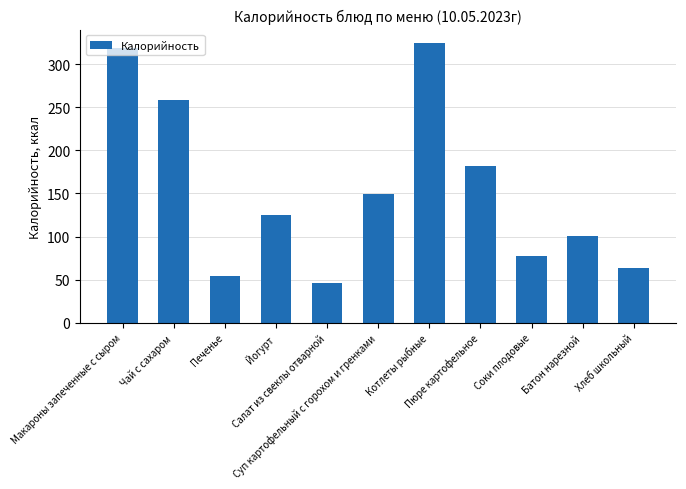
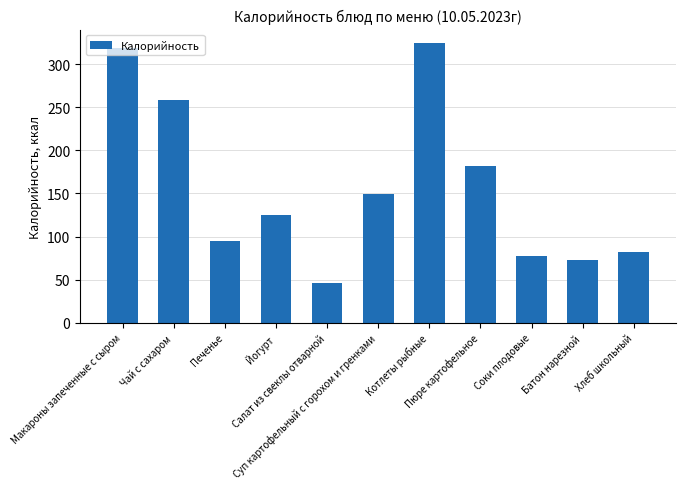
Печенье: 50 -> 100
Батон нарезной: 100 -> 70
Хлеб школьный: 60 -> 80
